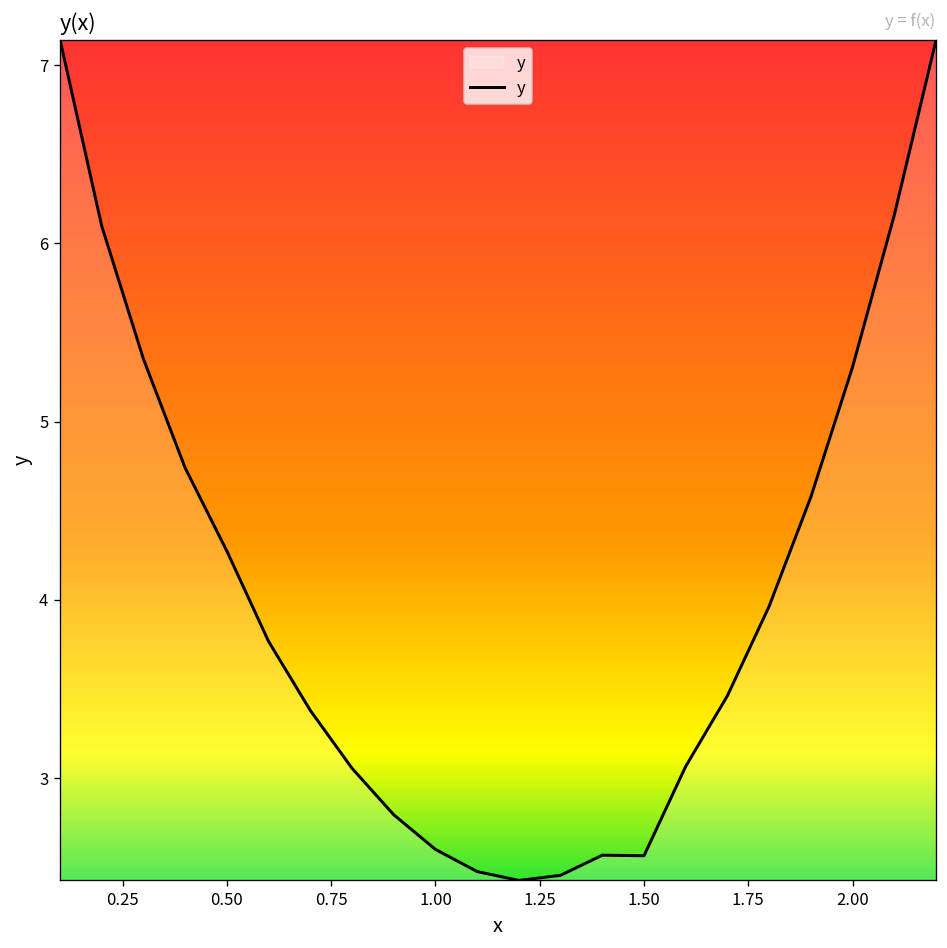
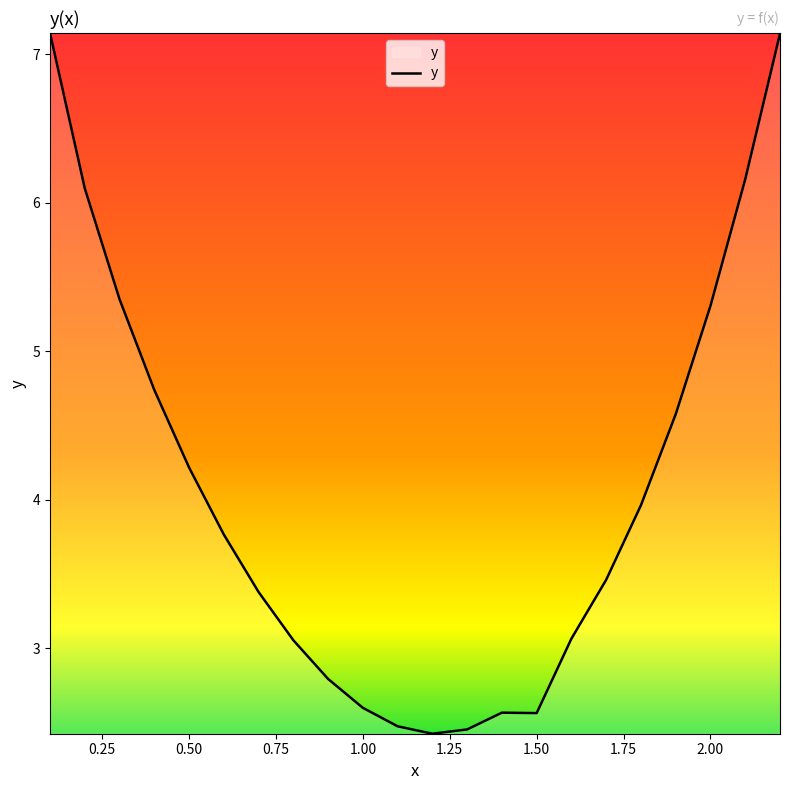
0.50: 4.27 -> 4.22
